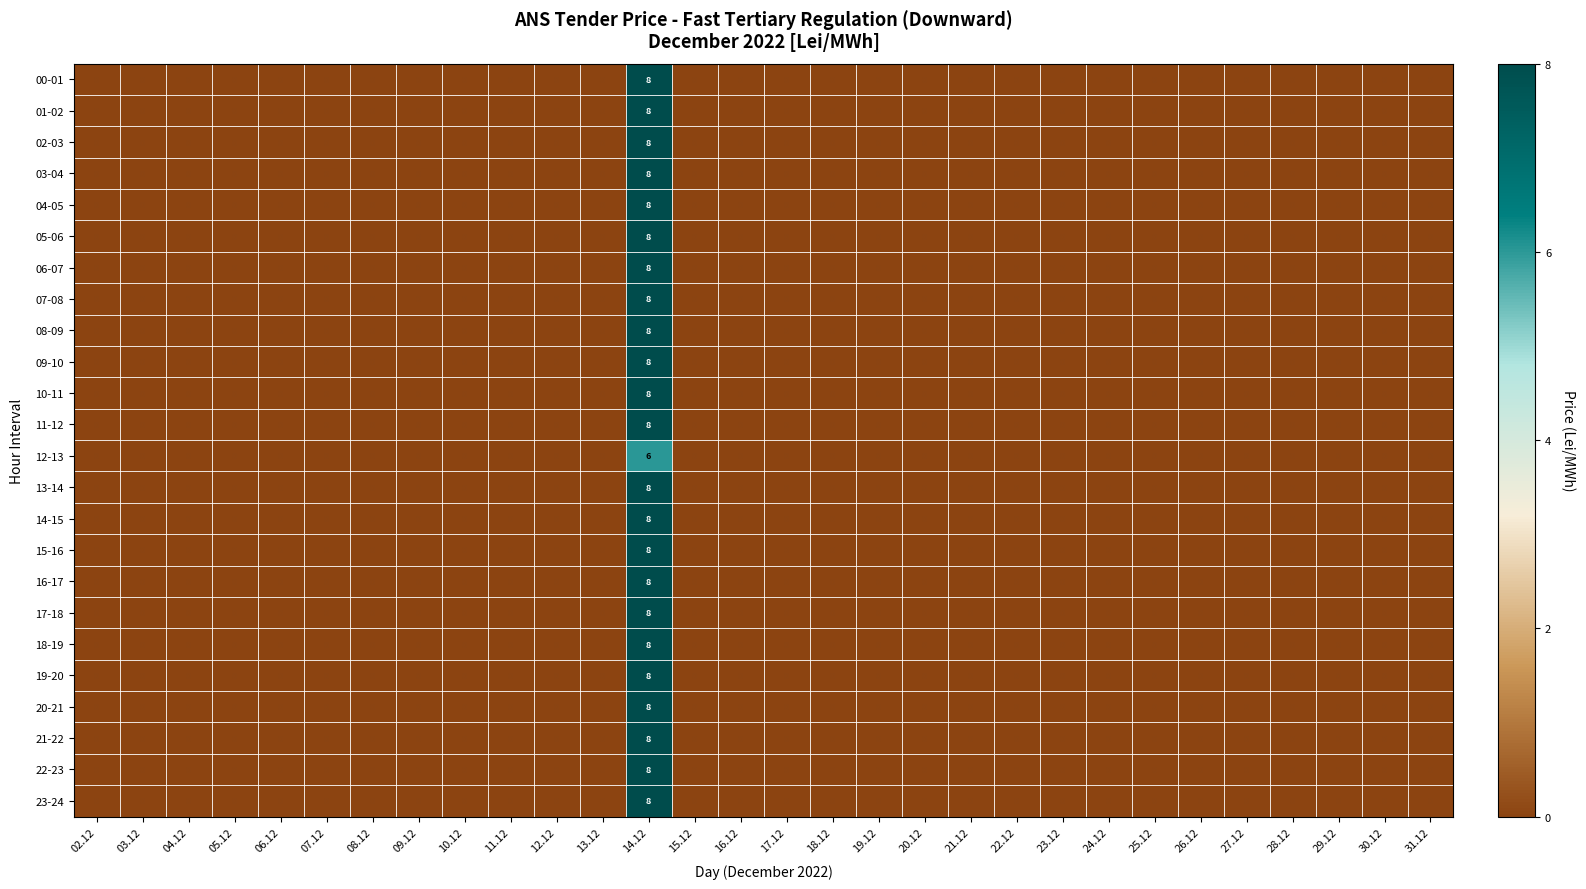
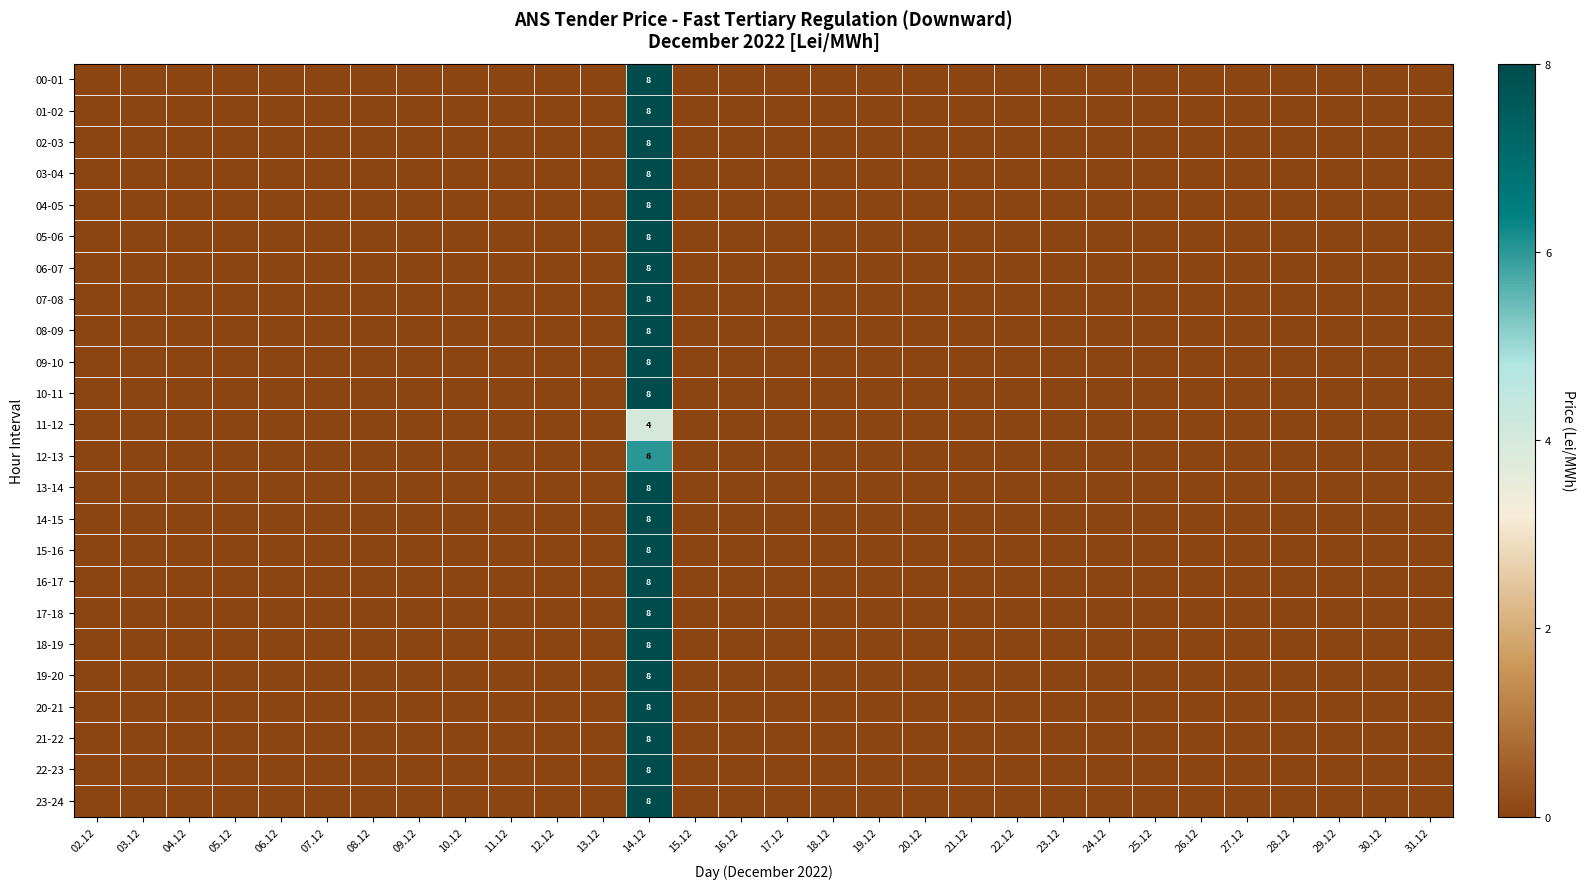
11-12, 14.12: 8 -> 4
